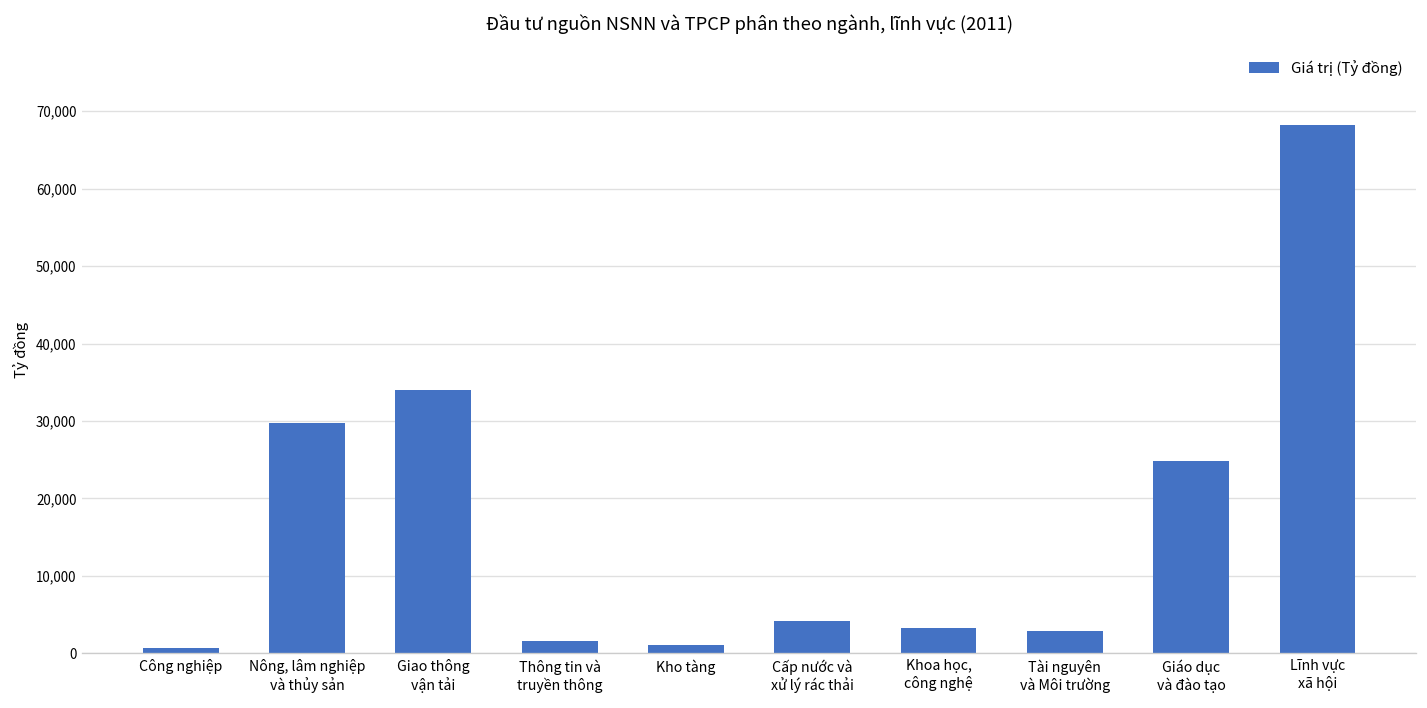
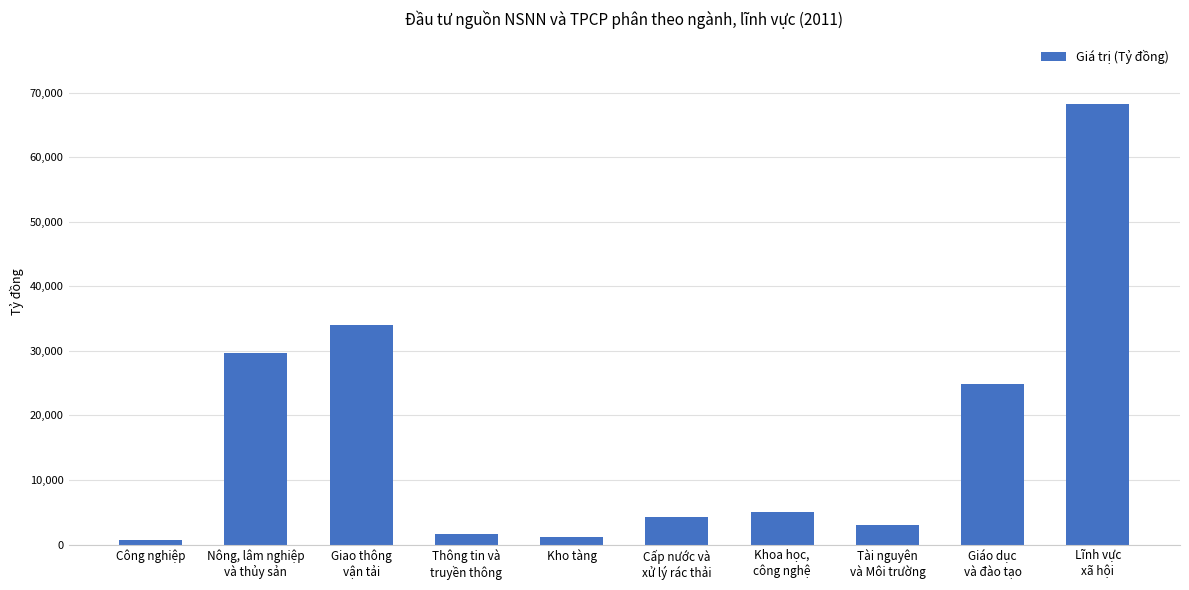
Khoa học, công nghệ: 3,000 -> 5,000
